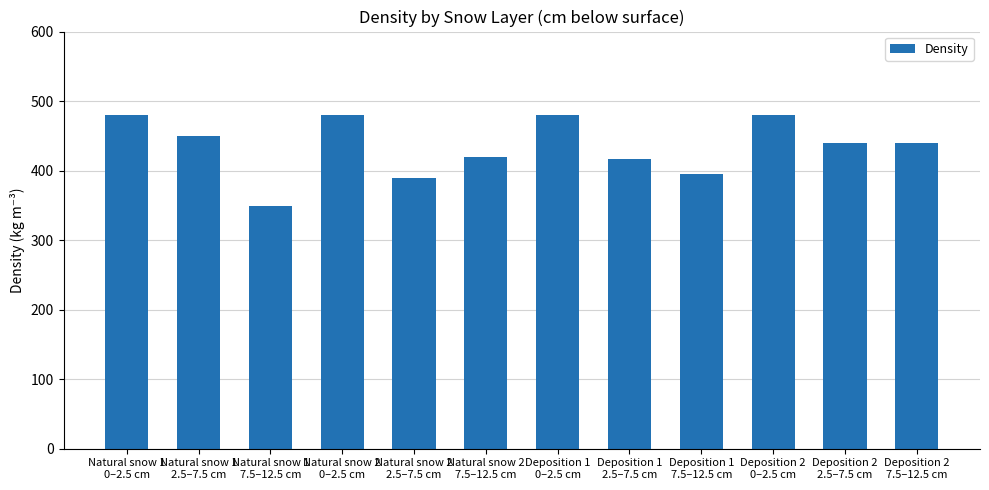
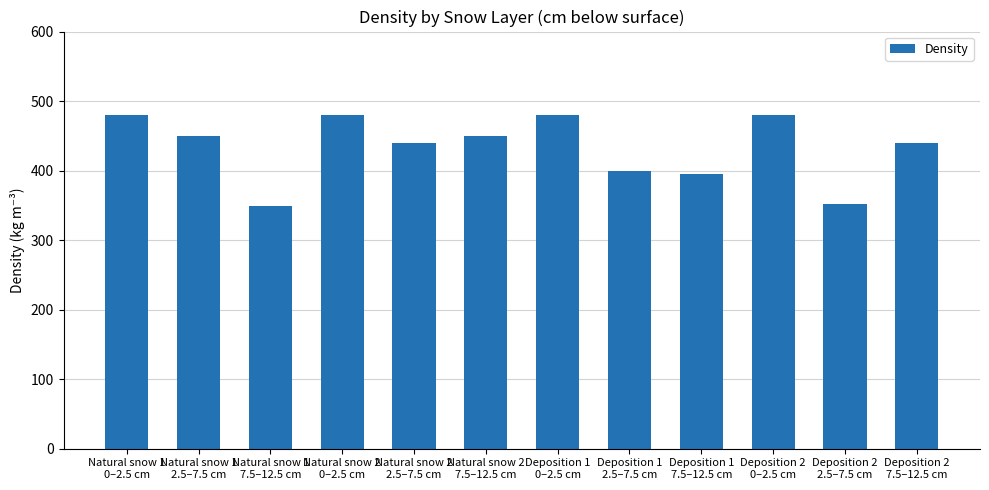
Natural snow 2 2.5–7.5 cm: 390 -> 440
Natural snow 2 7.5–12.5 cm: 420 -> 450
Deposition 1 2.5–7.5 cm: 420 -> 400
Deposition 2 2.5–7.5 cm: 440 -> 350
